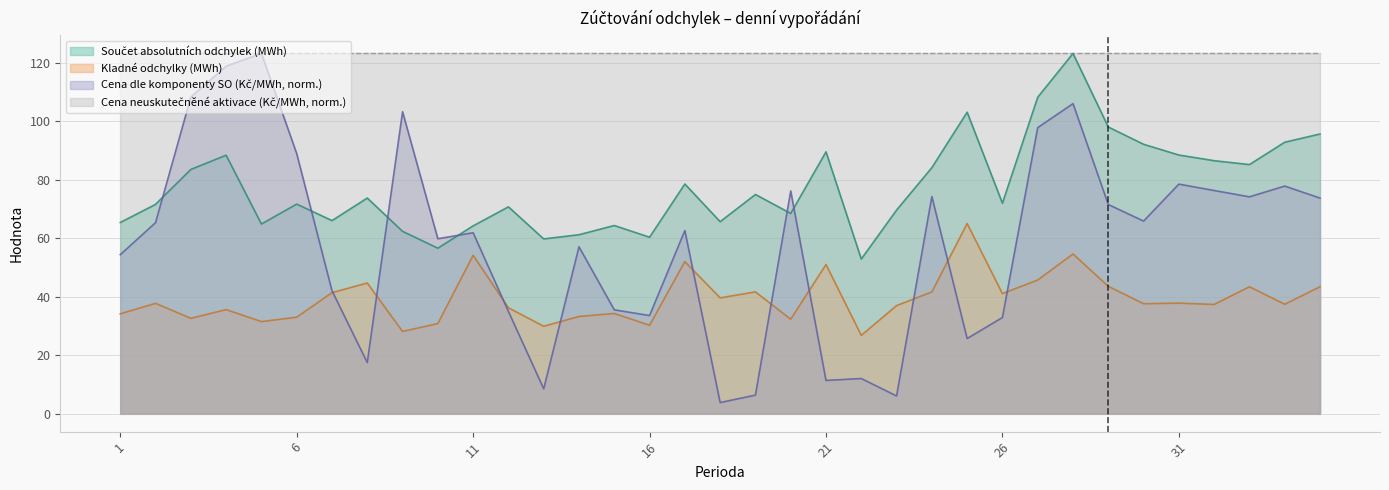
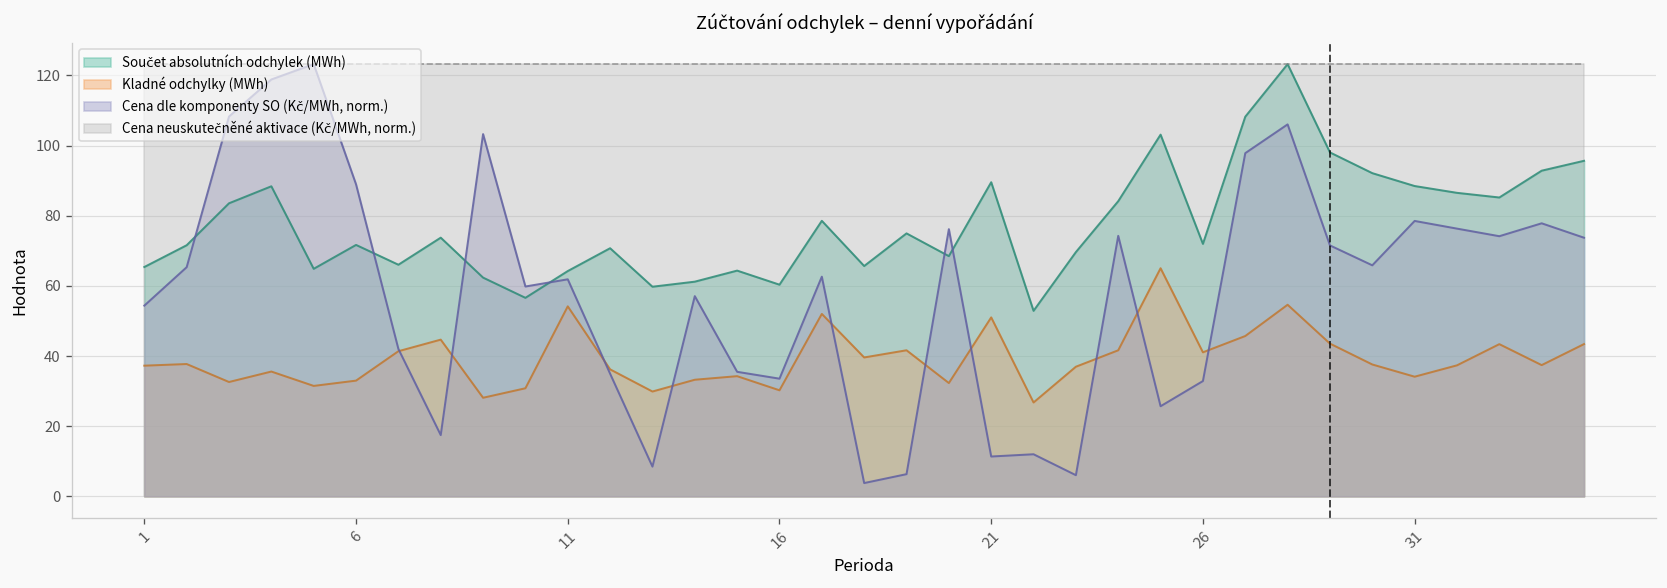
Kladné odchylky (MWh), 1: 34 -> 37
Kladné odchylky (MWh), 31: 38 -> 34
